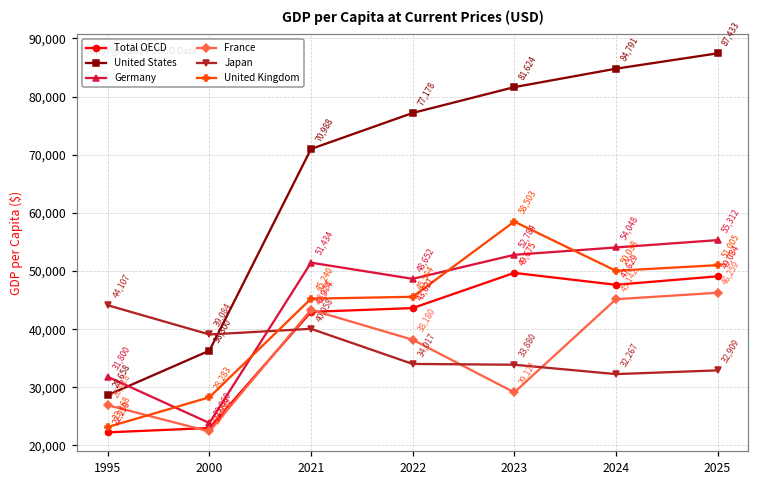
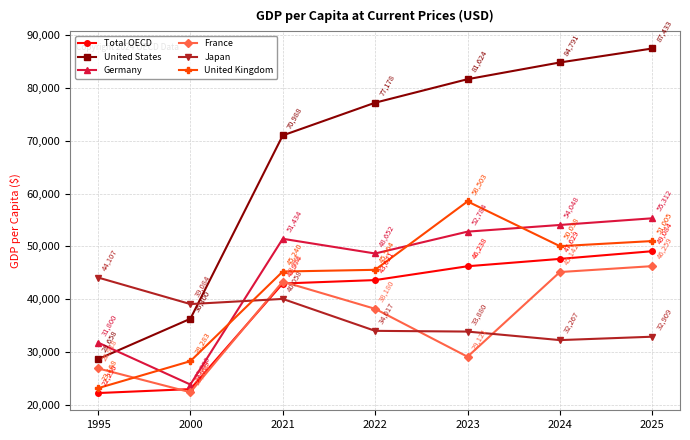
Total OECD, 2023: 49,675 -> 46,238
